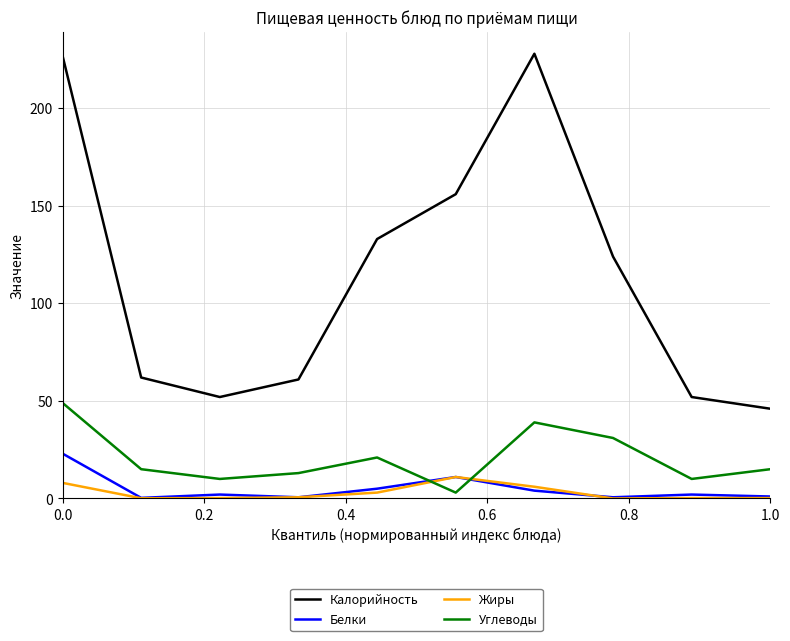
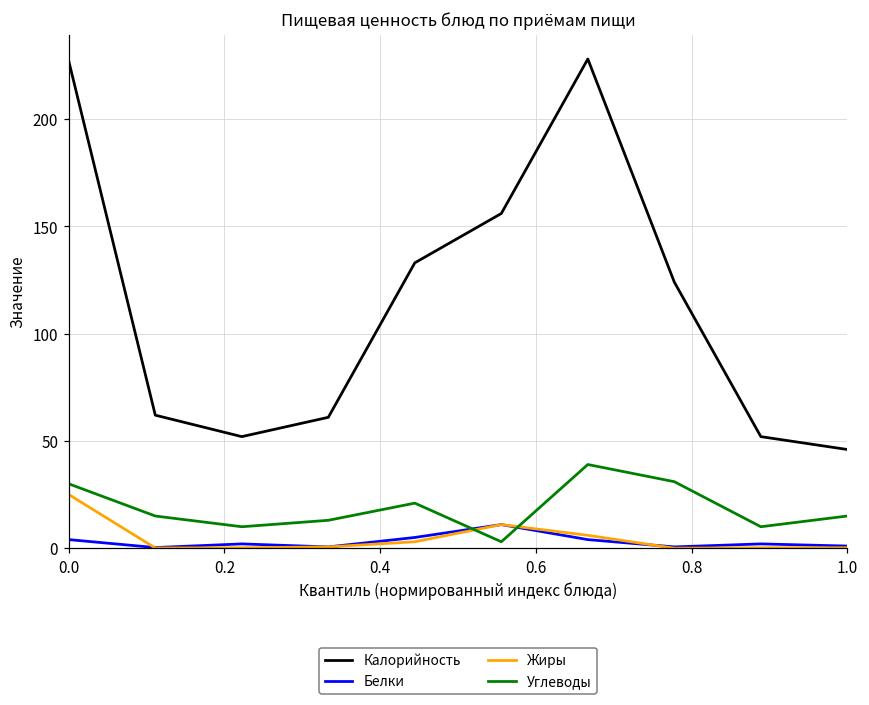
Белки, 0.0: 23 -> 4
Жиры, 0.0: 8 -> 25
Углеводы, 0.0: 49 -> 30
